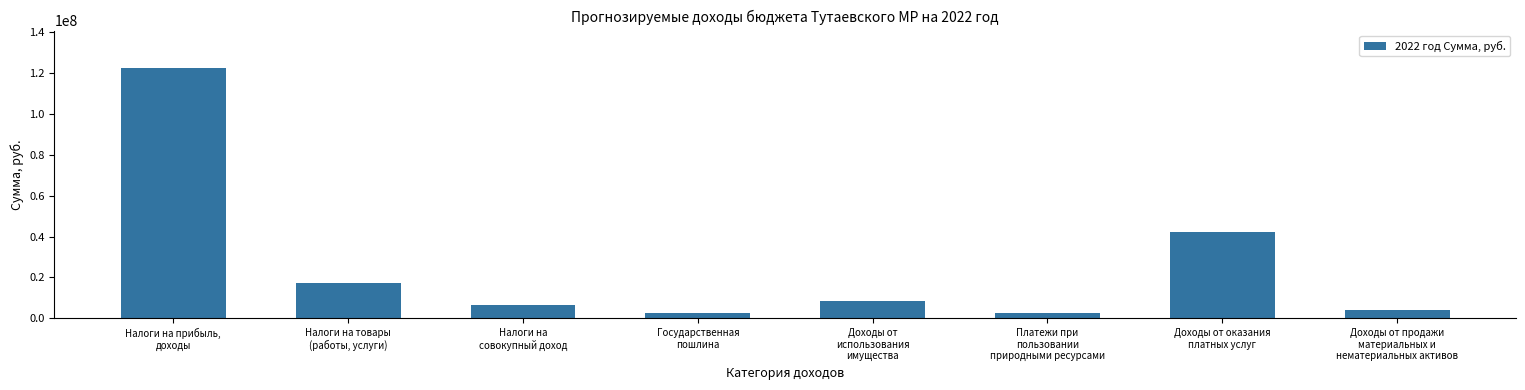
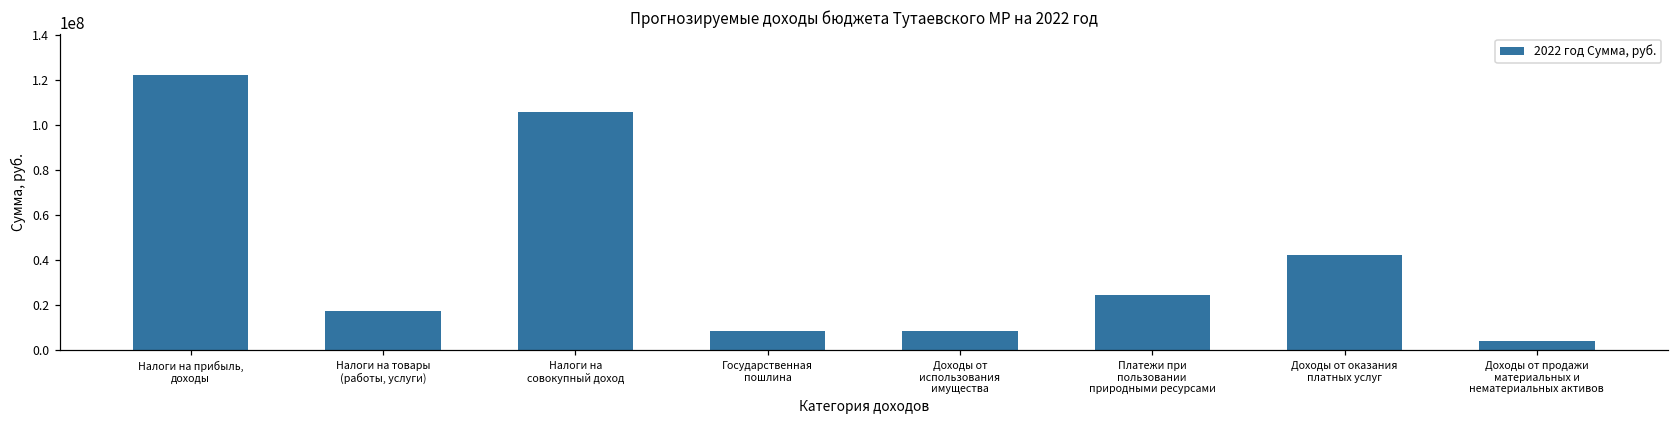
Налоги на совокупный доход: 6000000 -> 106000000
Государственная пошлина: 3000000 -> 8000000
Платежи при пользовании природными ресурсами: 3000000 -> 24000000
